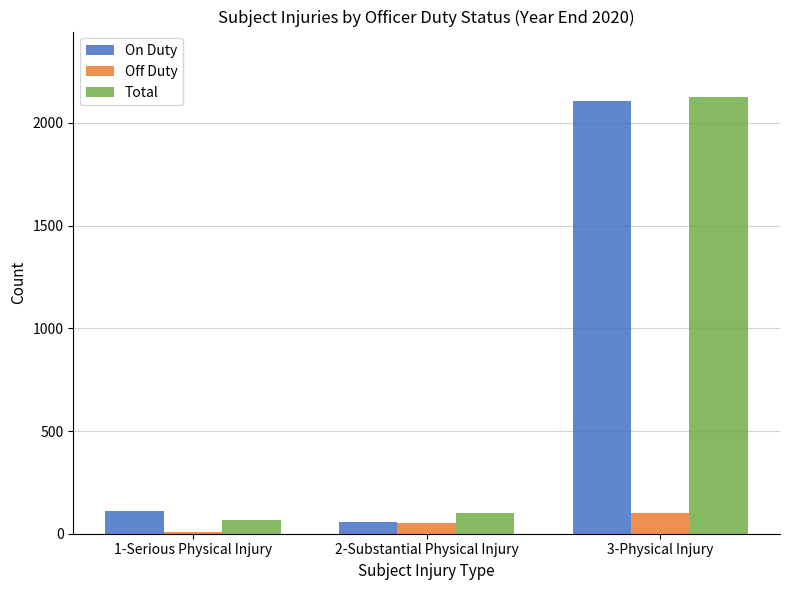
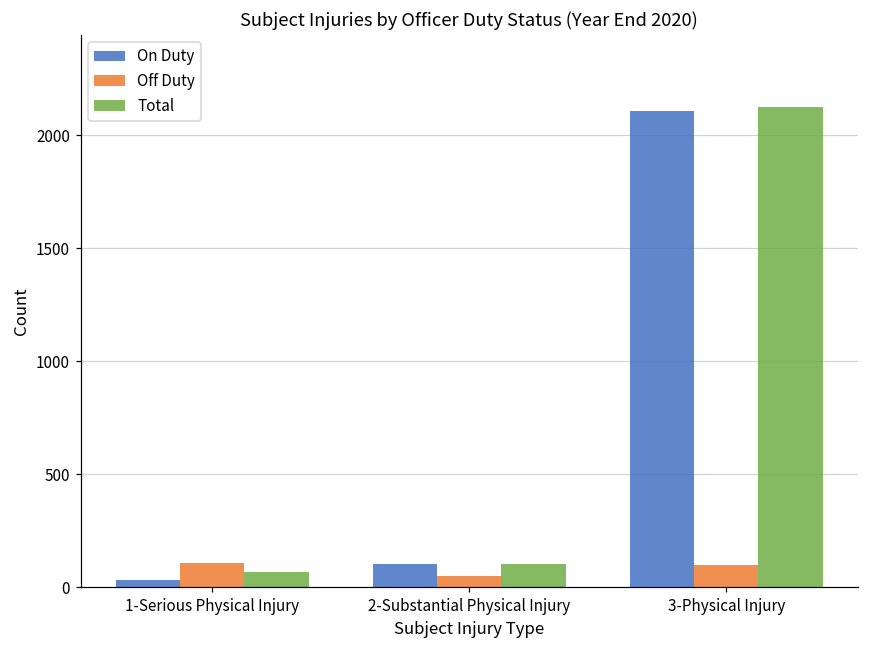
On Duty, 1-Serious Physical Injury: 110 -> 30
Off Duty, 1-Serious Physical Injury: 10 -> 110
On Duty, 2-Substantial Physical Injury: 60 -> 100
